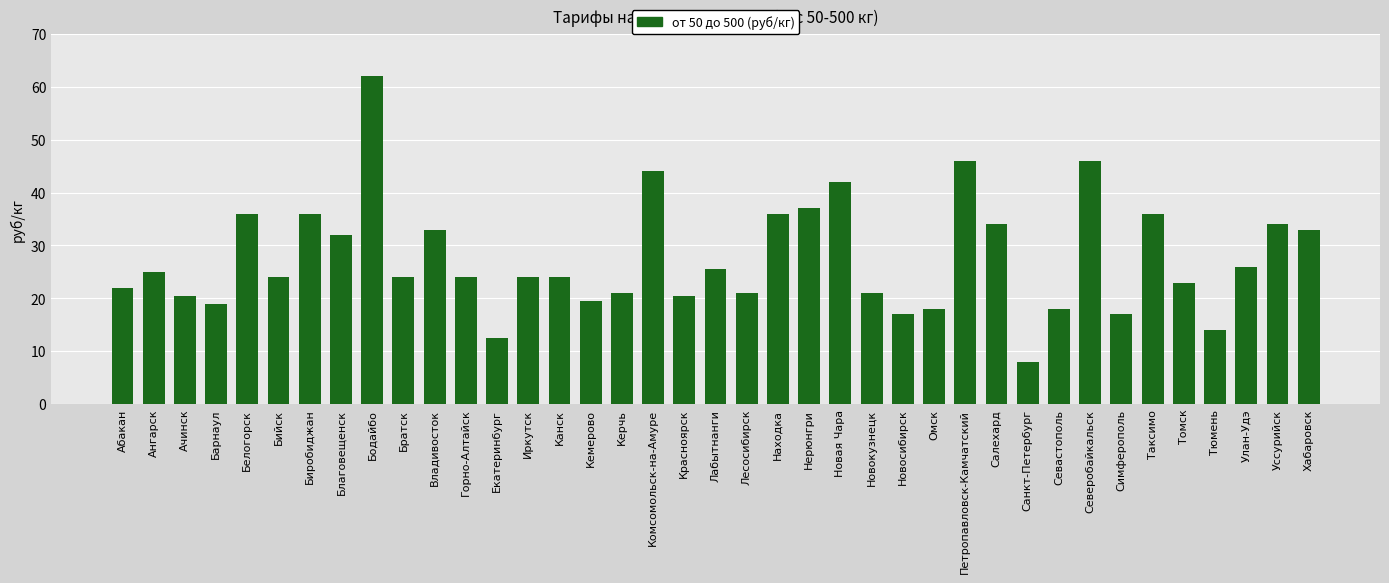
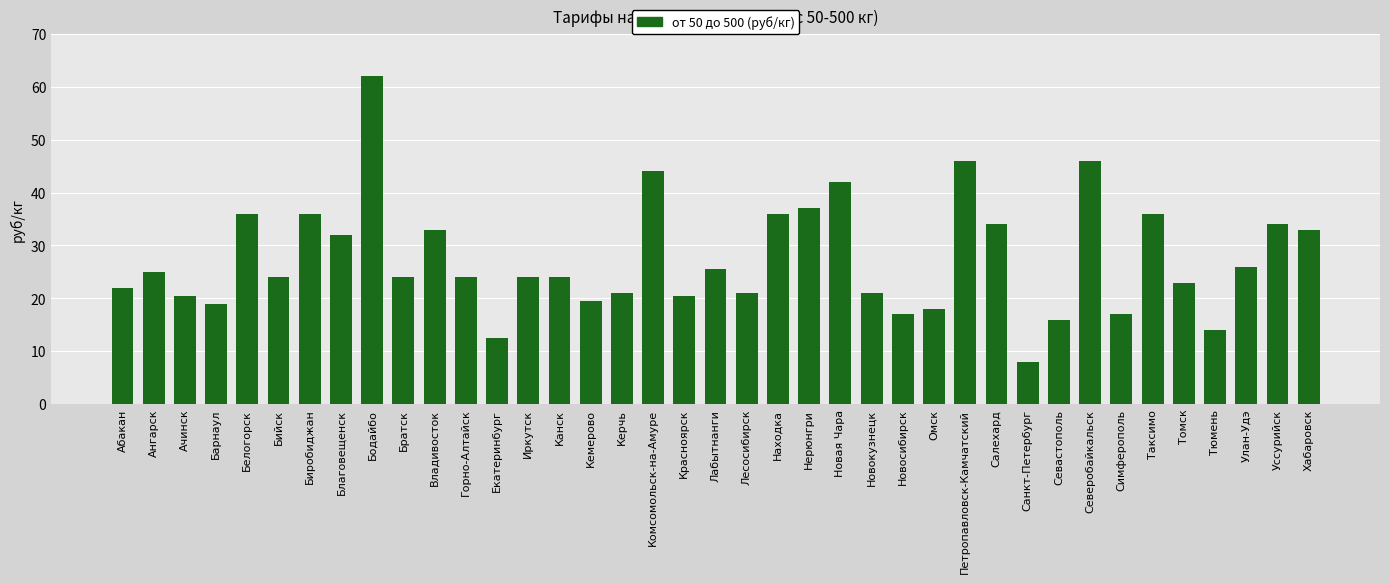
Севастополь: 18 -> 16
